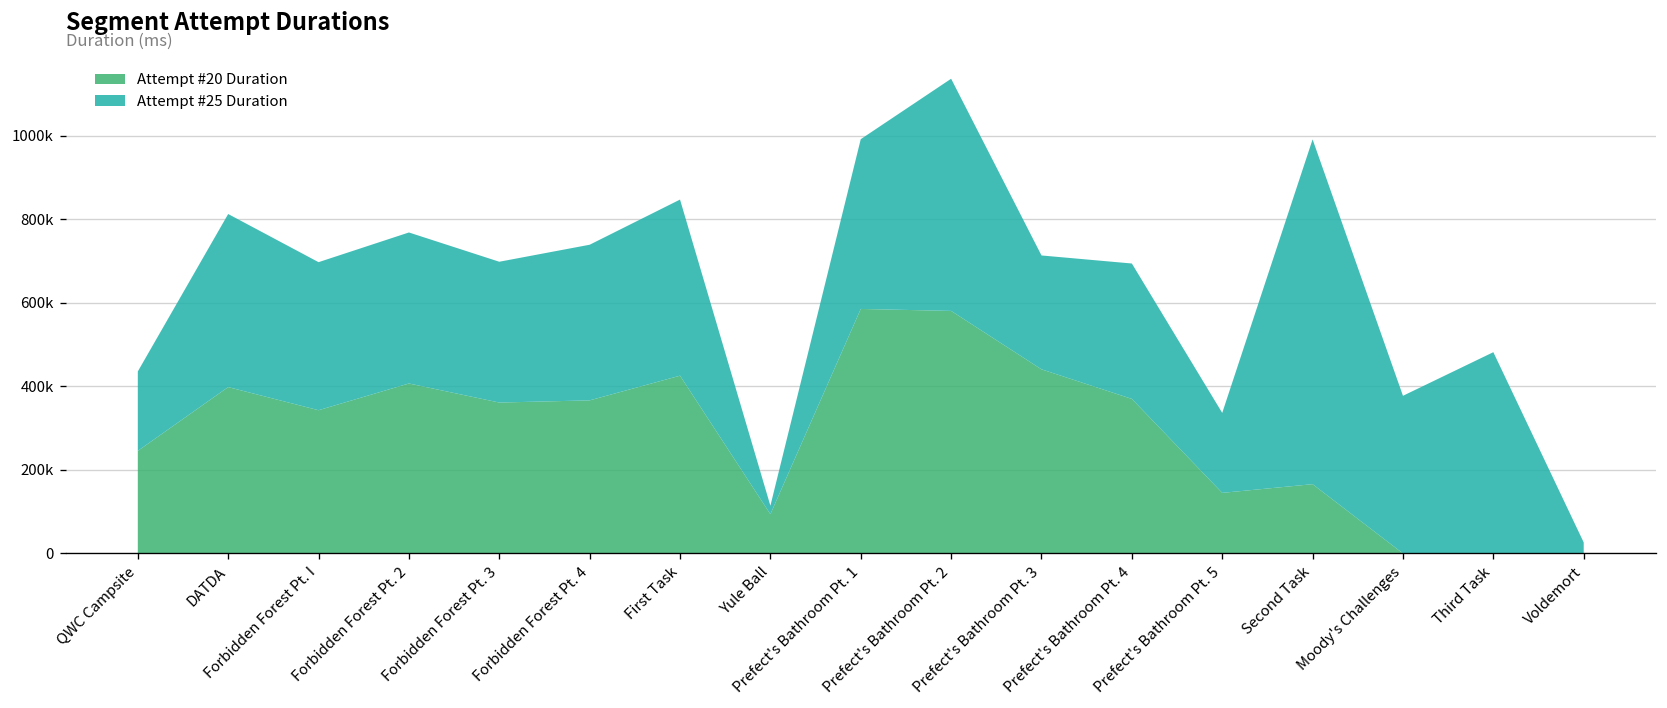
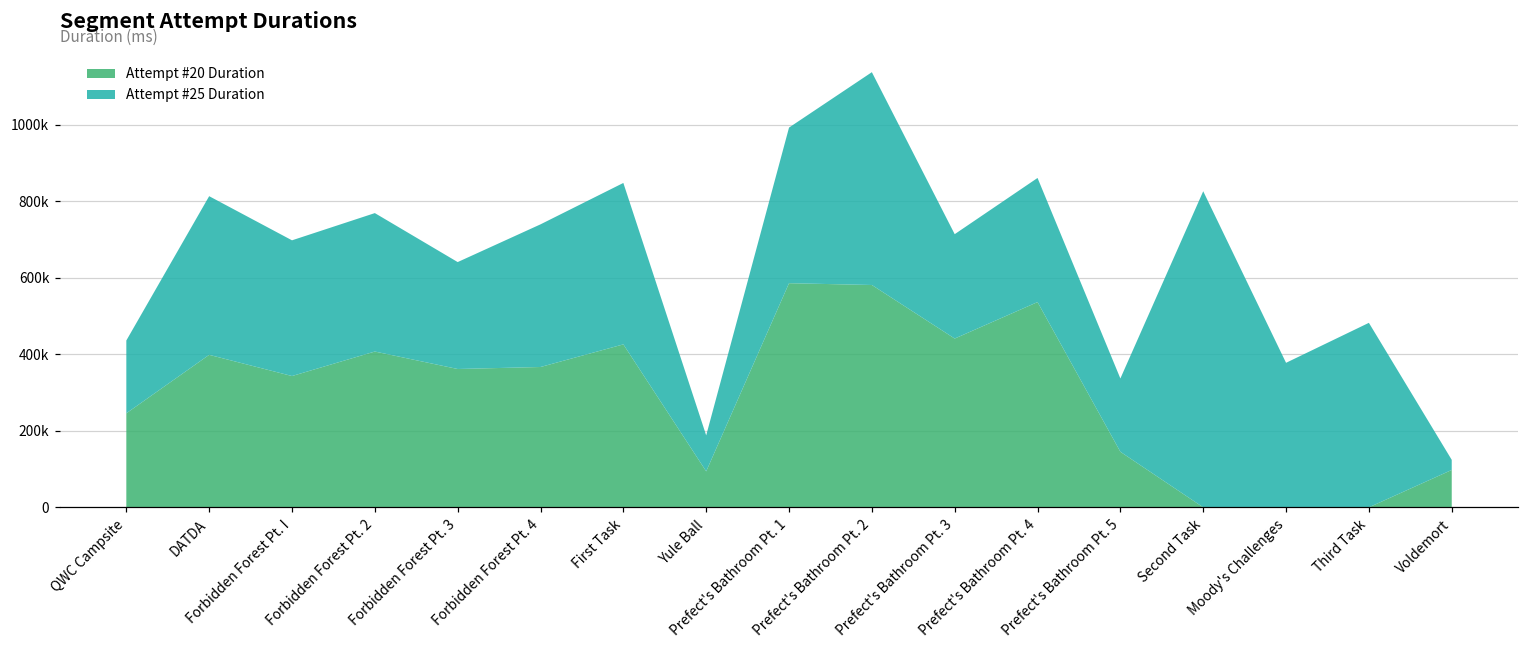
Attempt #25 Duration, Forbidden Forest Pt. 3: 340000 -> 280000
Attempt #25 Duration, Yule Ball: 20000 -> 90000
Attempt #20 Duration, Prefect's Bathroom Pt. 4: 370000 -> 540000
Attempt #20 Duration, Second Task: 170000 -> 0
Attempt #20 Duration, Voldemort: 0 -> 100000
